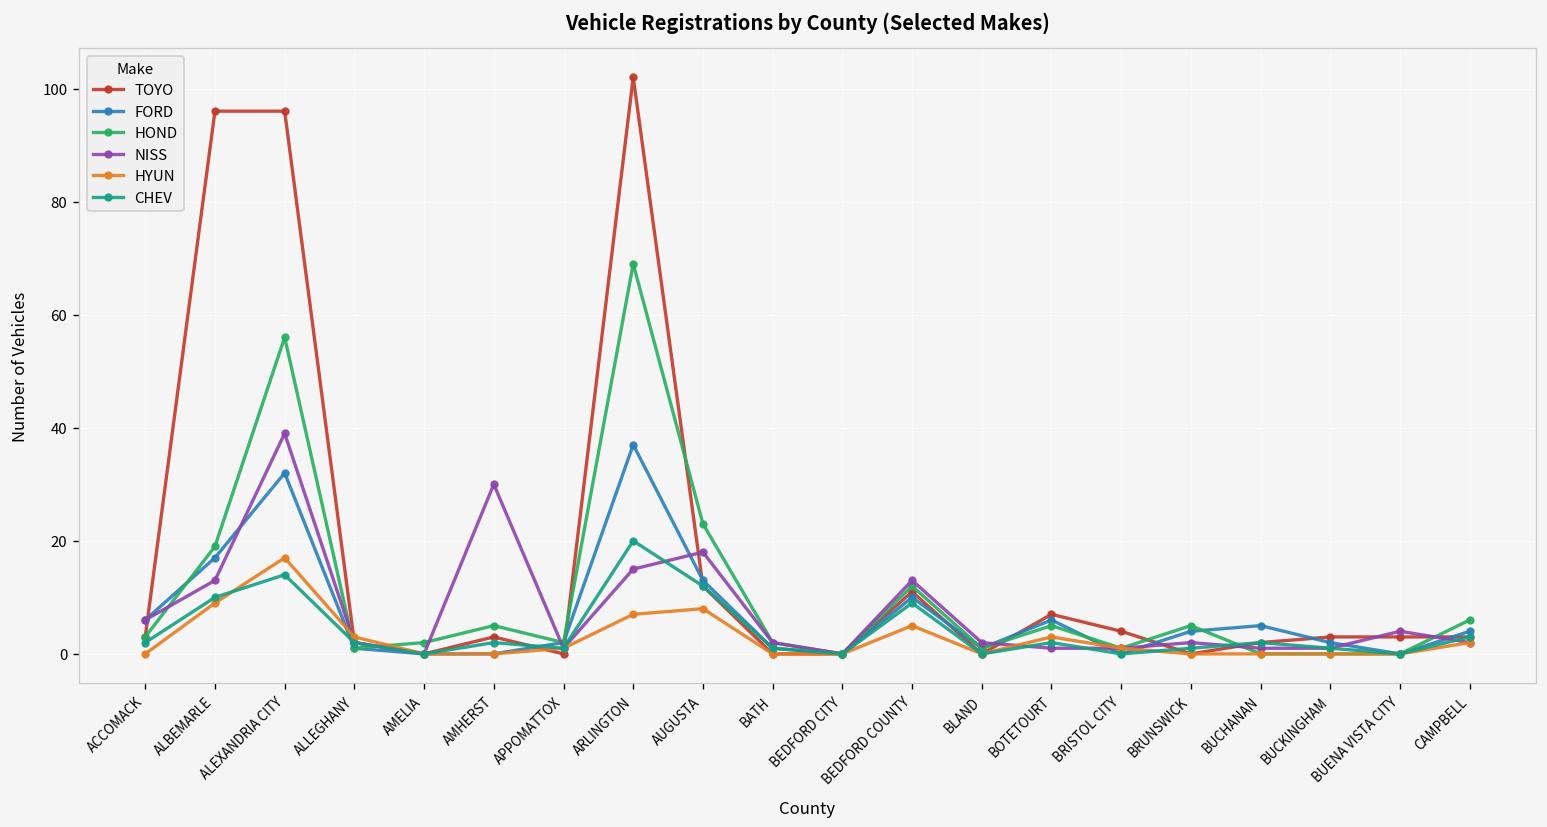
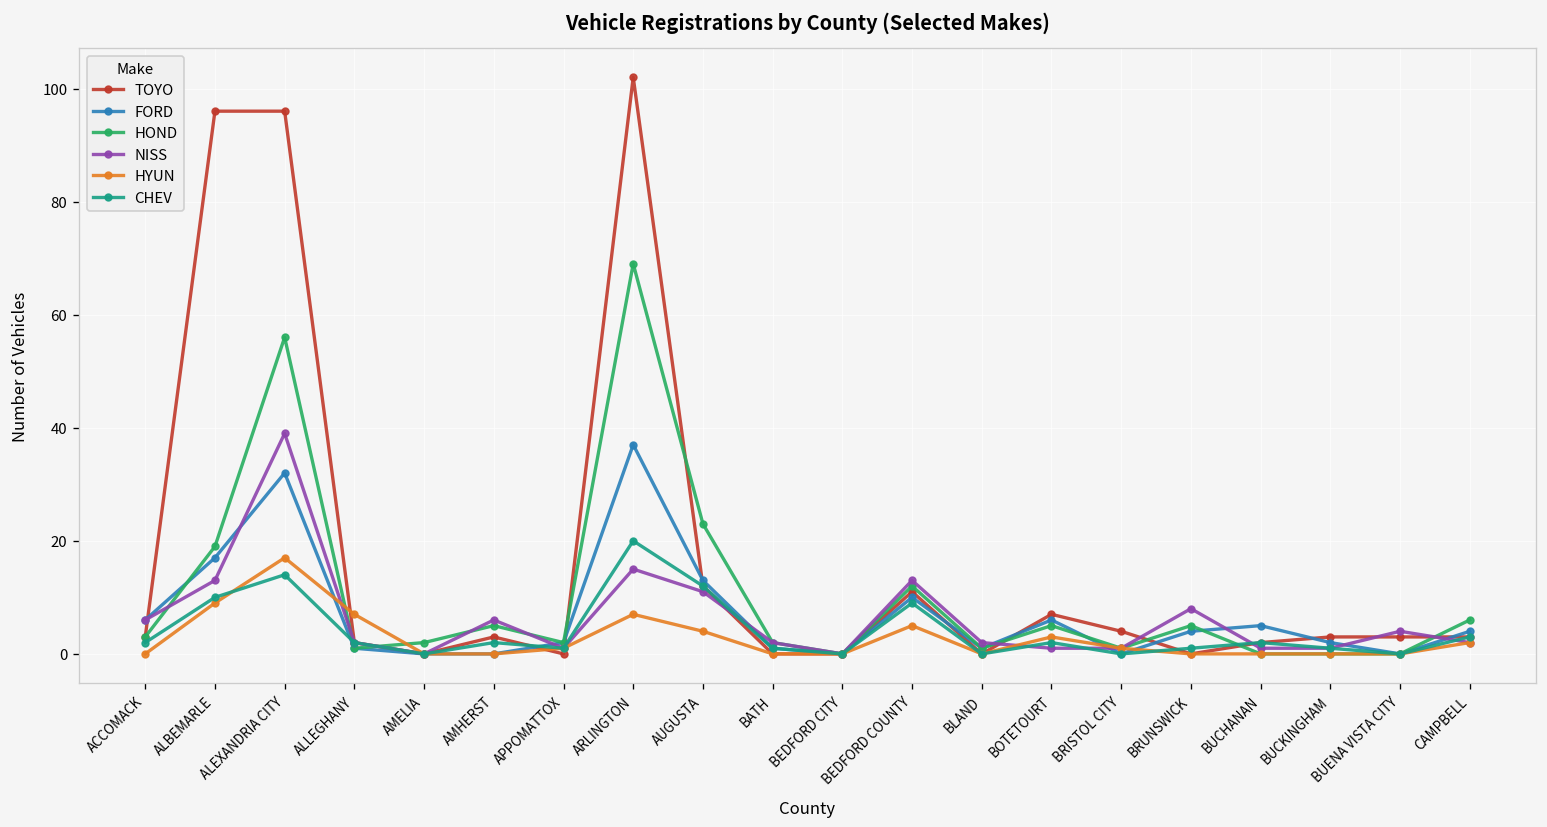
HYUN, ALLEGHANY: 3 -> 7
NISS, AMHERST: 30 -> 6
NISS, AUGUSTA: 18 -> 11
HYUN, AUGUSTA: 8 -> 4
NISS, BRUNSWICK: 2 -> 8
